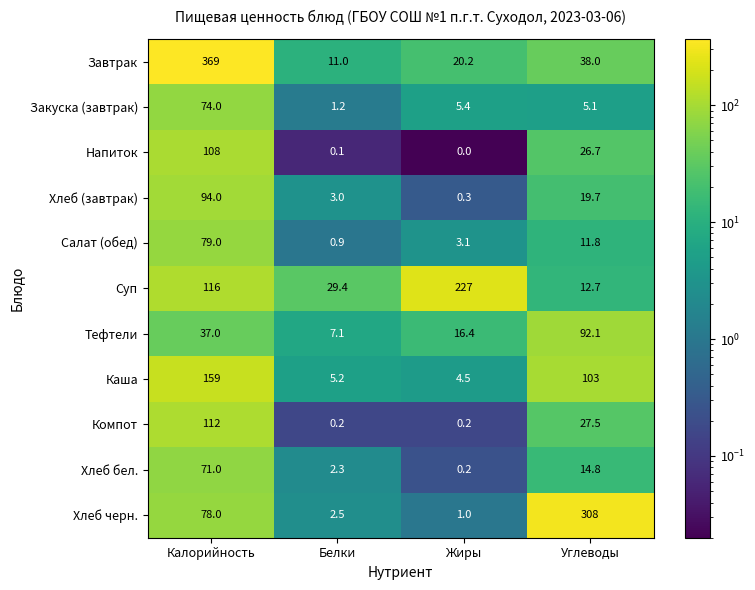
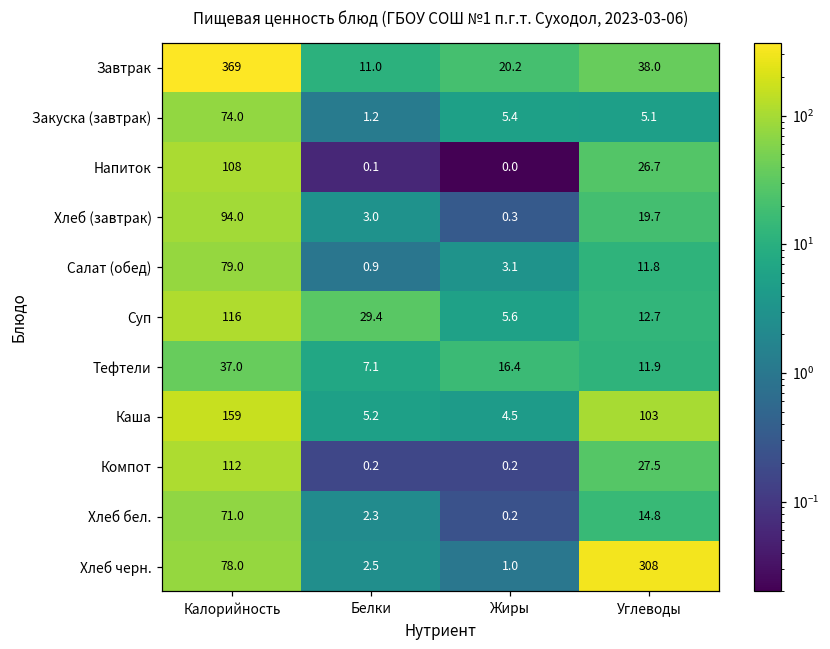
Суп, Жиры: 227 -> 5.6
Тефтели, Углеводы: 92.1 -> 11.9
